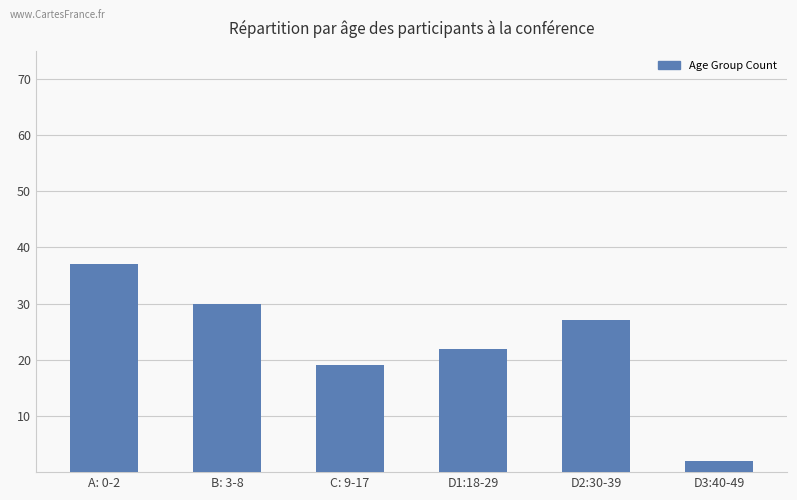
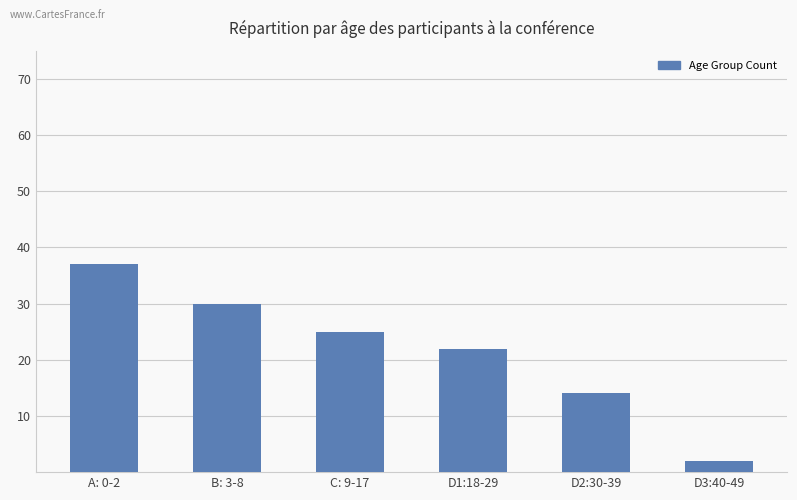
C: 9-17: 19 -> 25
D2:30-39: 27 -> 14
